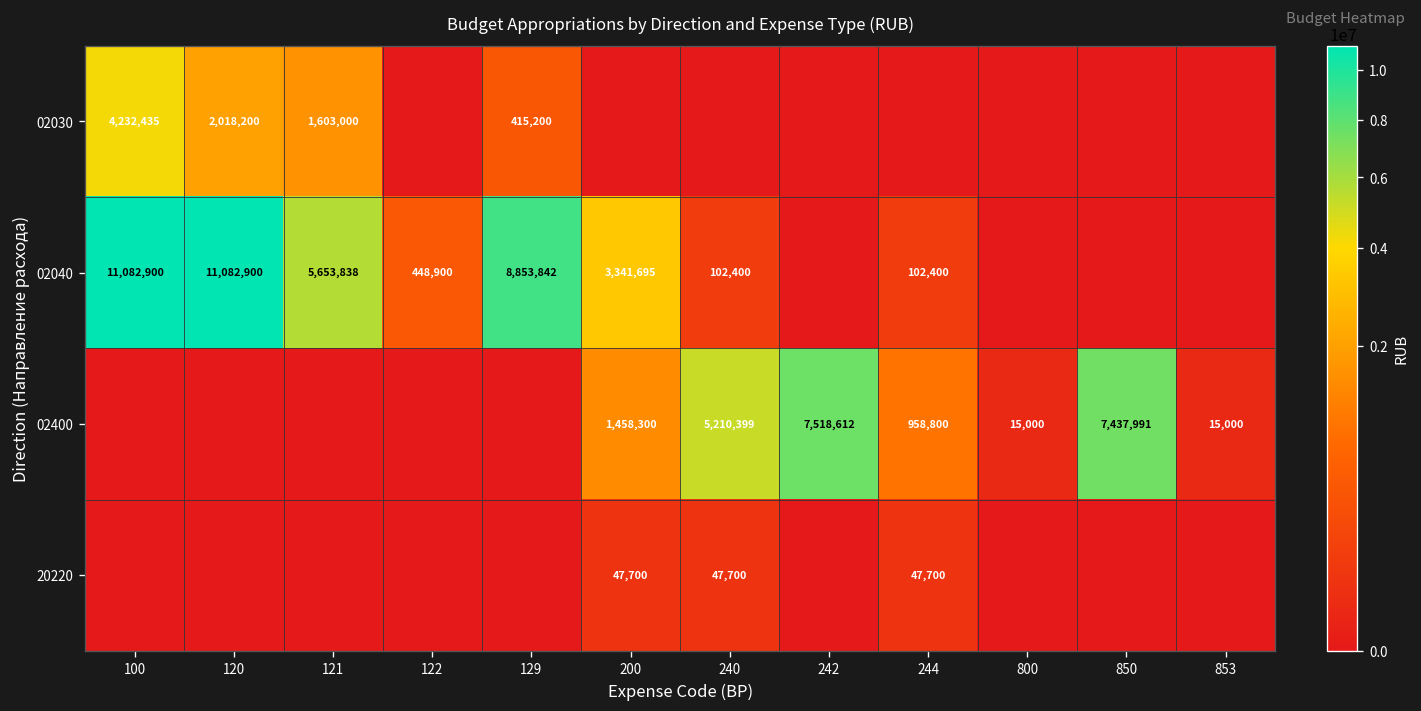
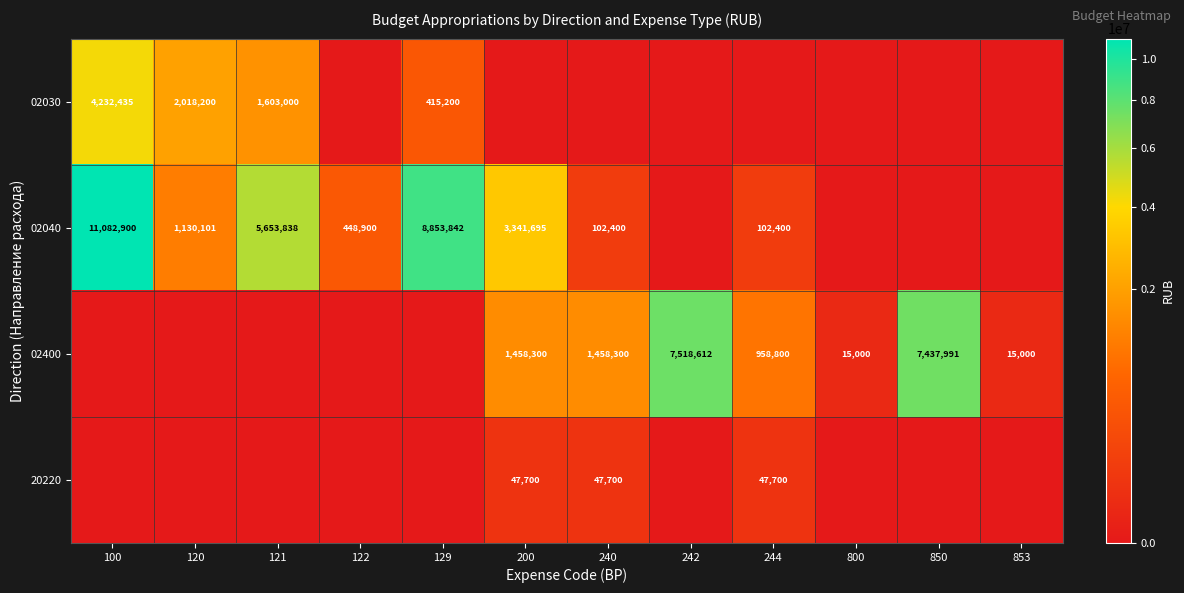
02040, 120: 11,082,900 -> 1,130,101
02400, 240: 5,210,399 -> 1,458,300
